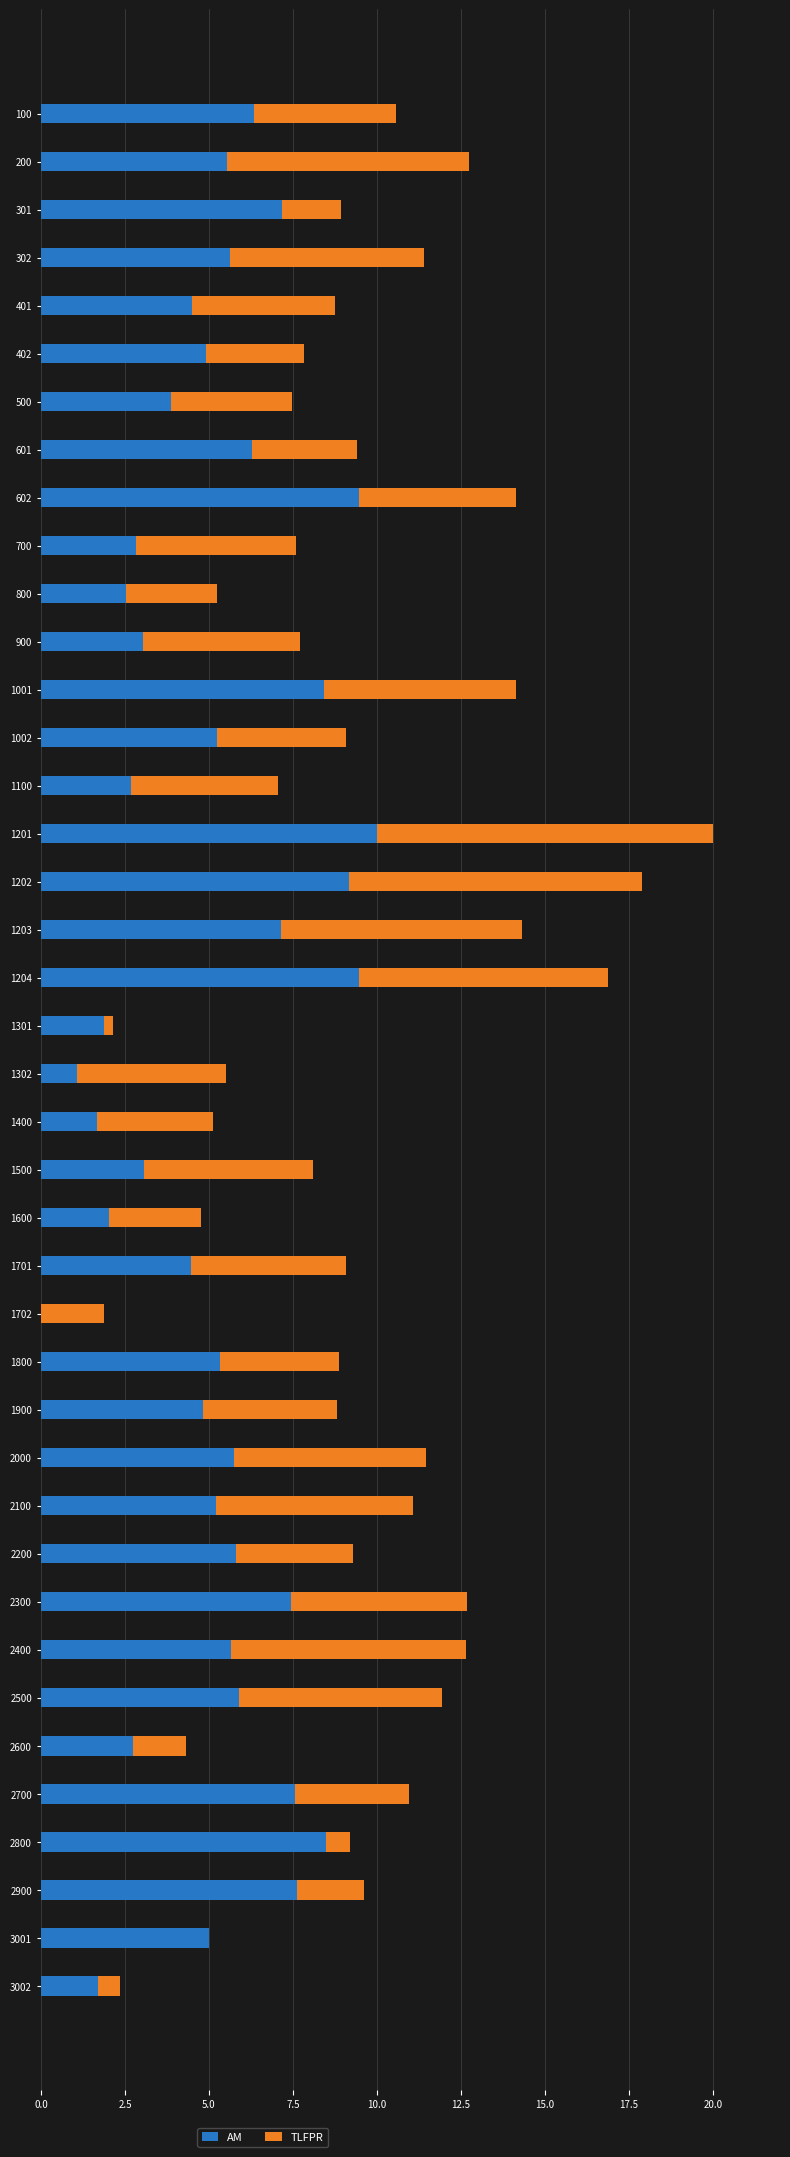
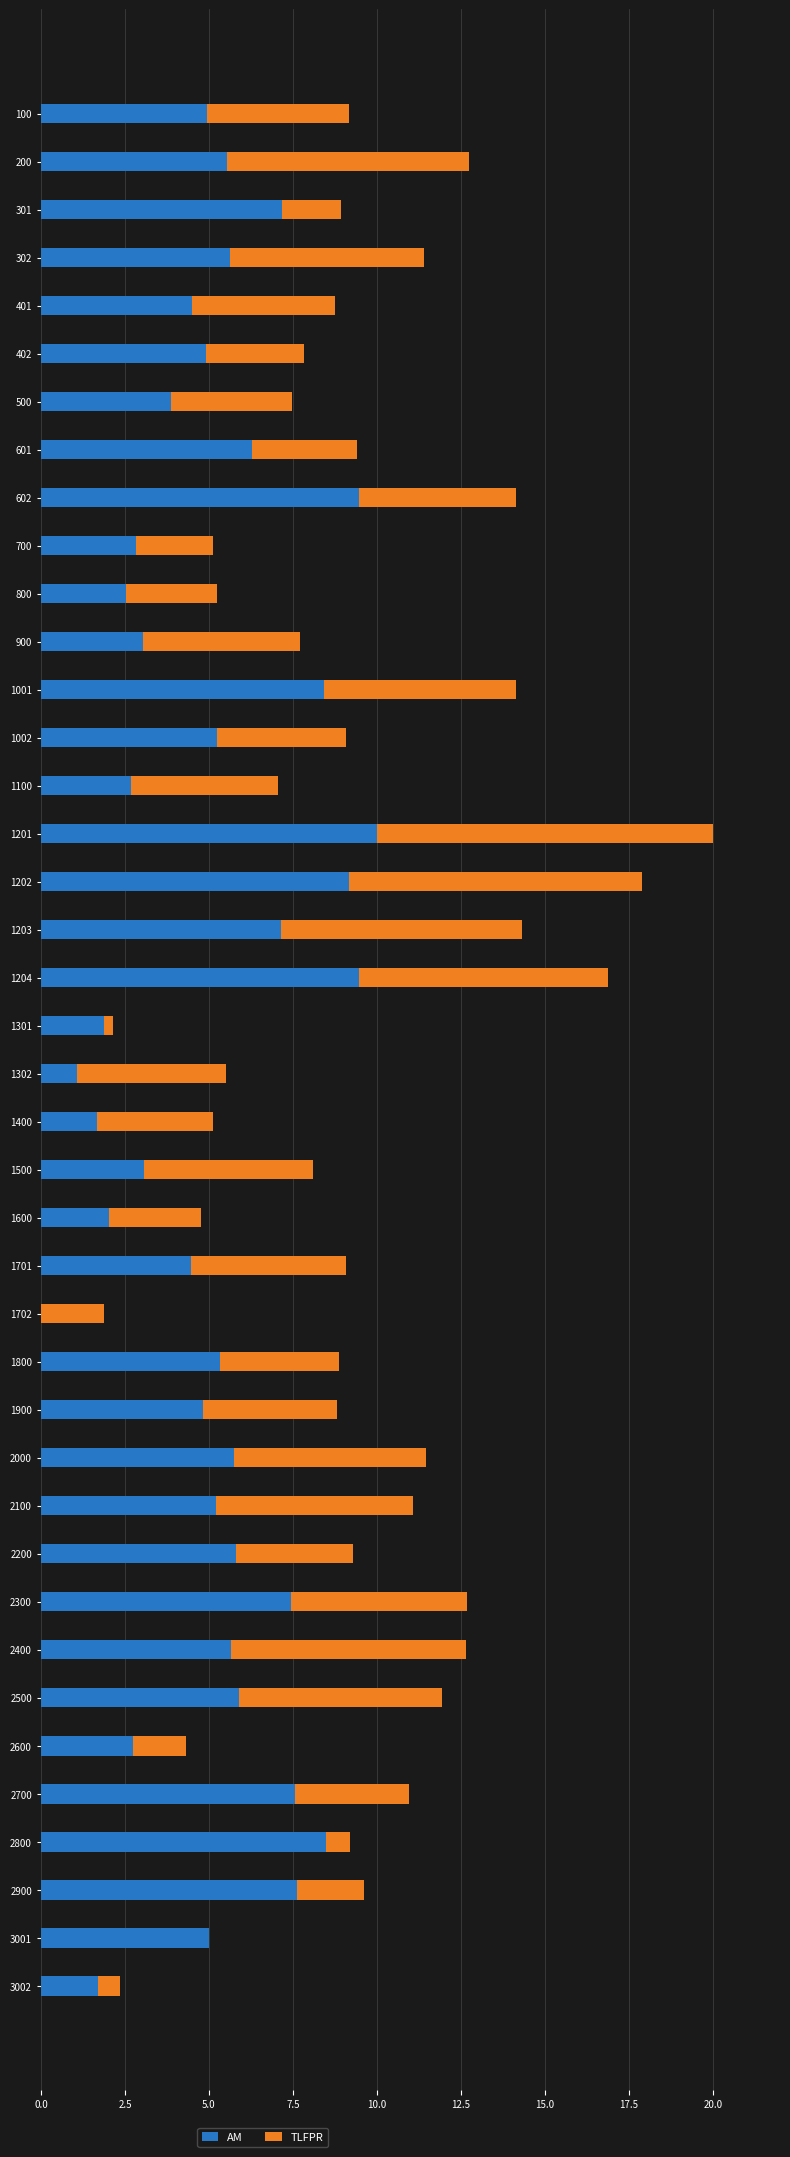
AM, 100: 6.3 -> 4.9
TLFPR, 700: 4.8 -> 2.3
